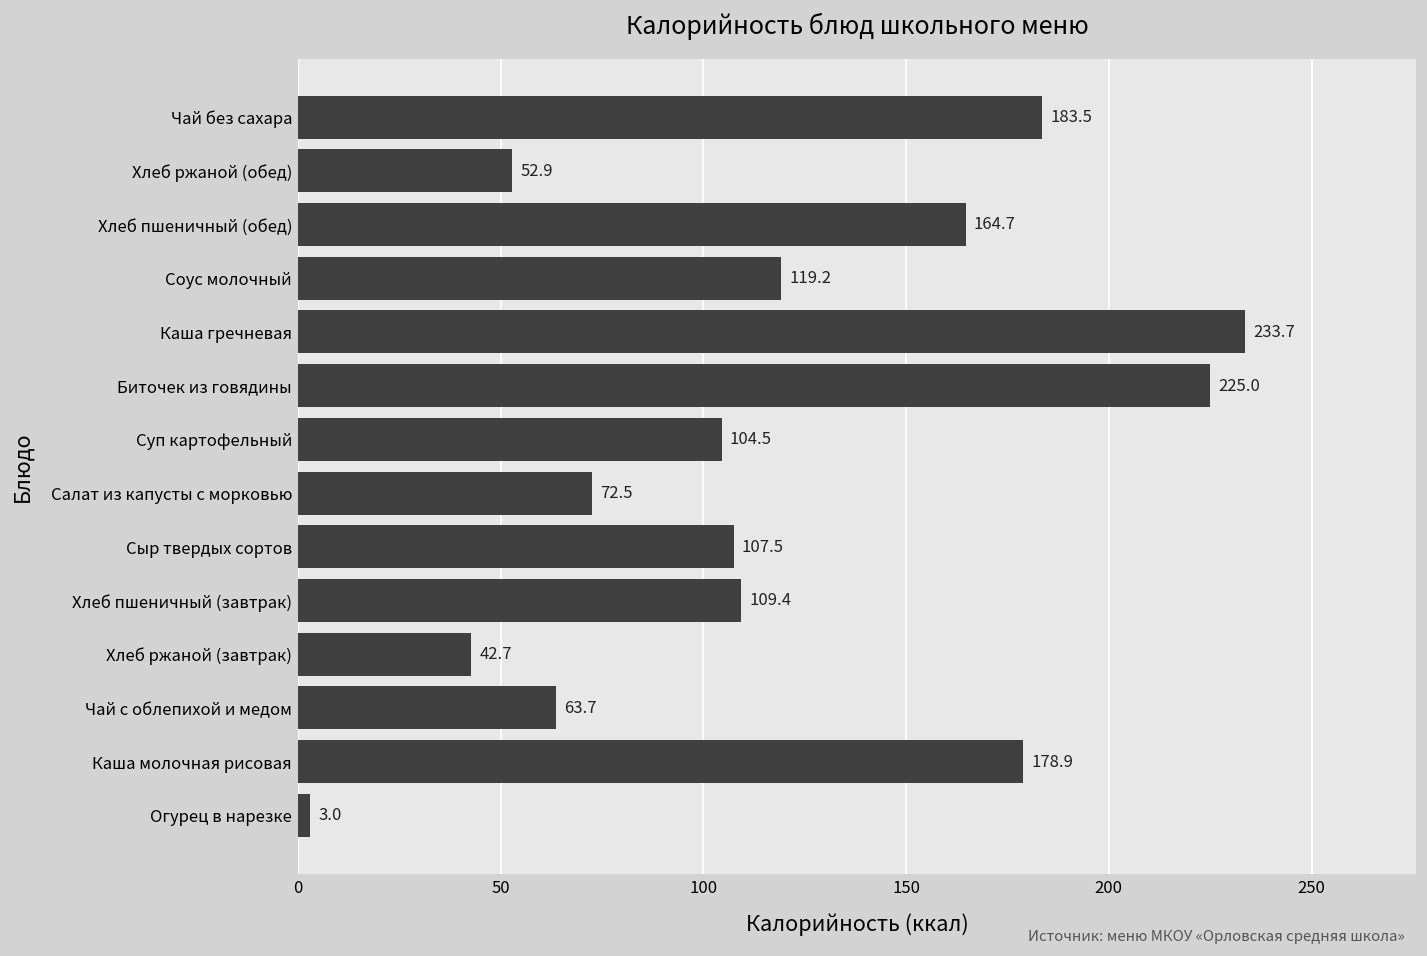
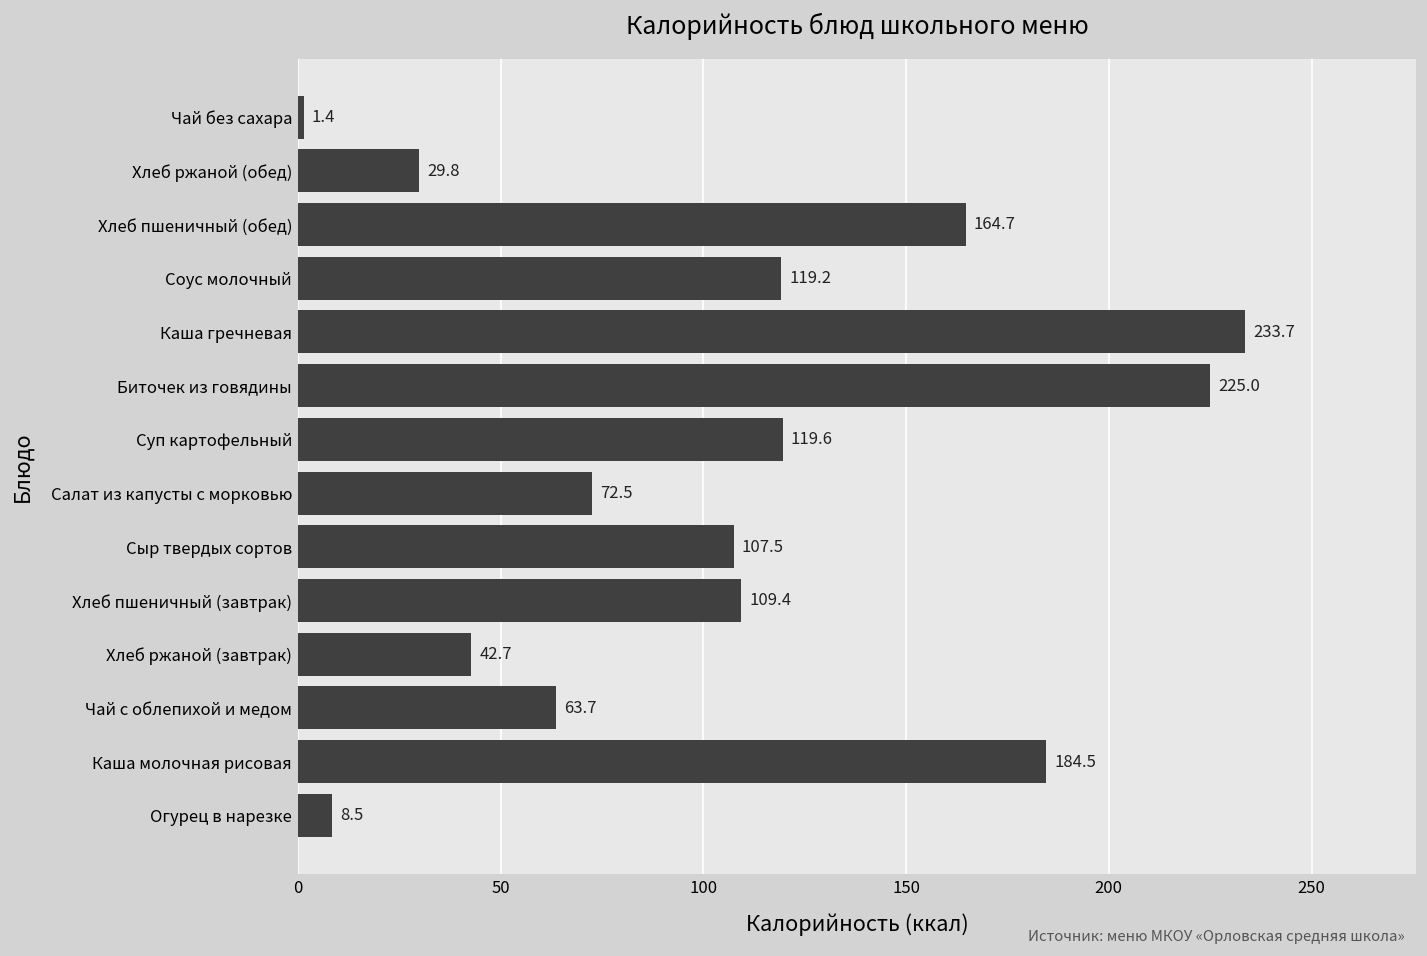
Чай без сахара: 183.5 -> 1.4
Хлеб ржаной (обед): 52.9 -> 29.8
Суп картофельный: 104.5 -> 119.6
Каша молочная рисовая: 178.9 -> 184.5
Огурец в нарезке: 3.0 -> 8.5
